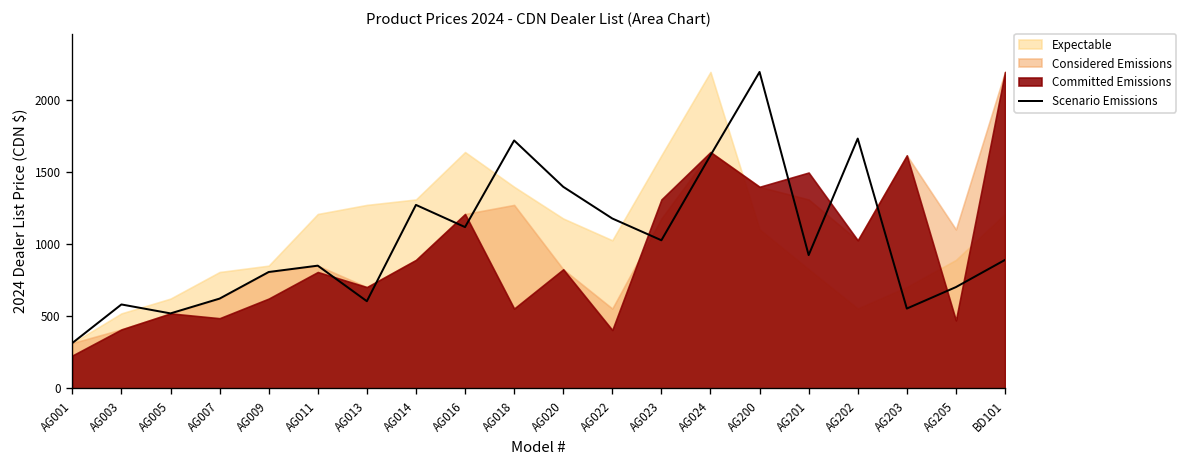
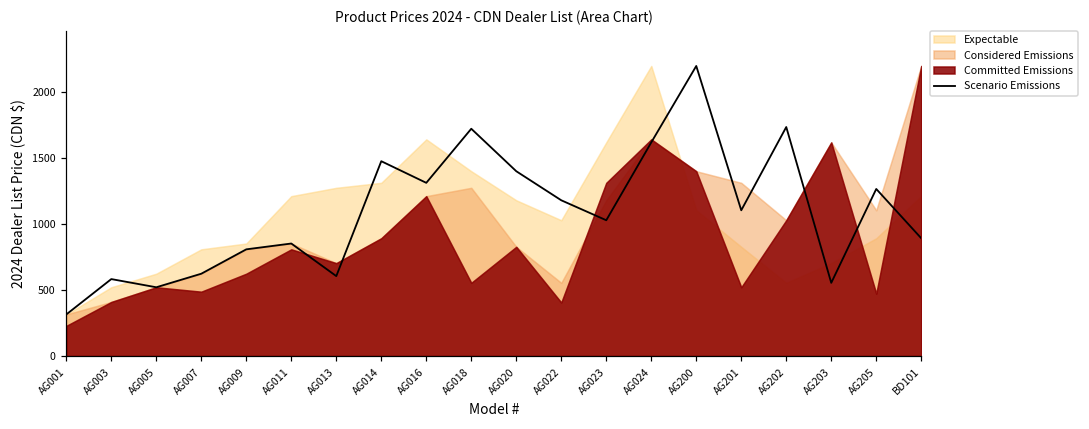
Scenario Emissions, AG014: 1270 -> 1470
Scenario Emissions, AG016: 1120 -> 1310
Scenario Emissions, AG201: 920 -> 1100
Committed Emissions, AG201: 1500 -> 520
Scenario Emissions, AG205: 700 -> 1260
